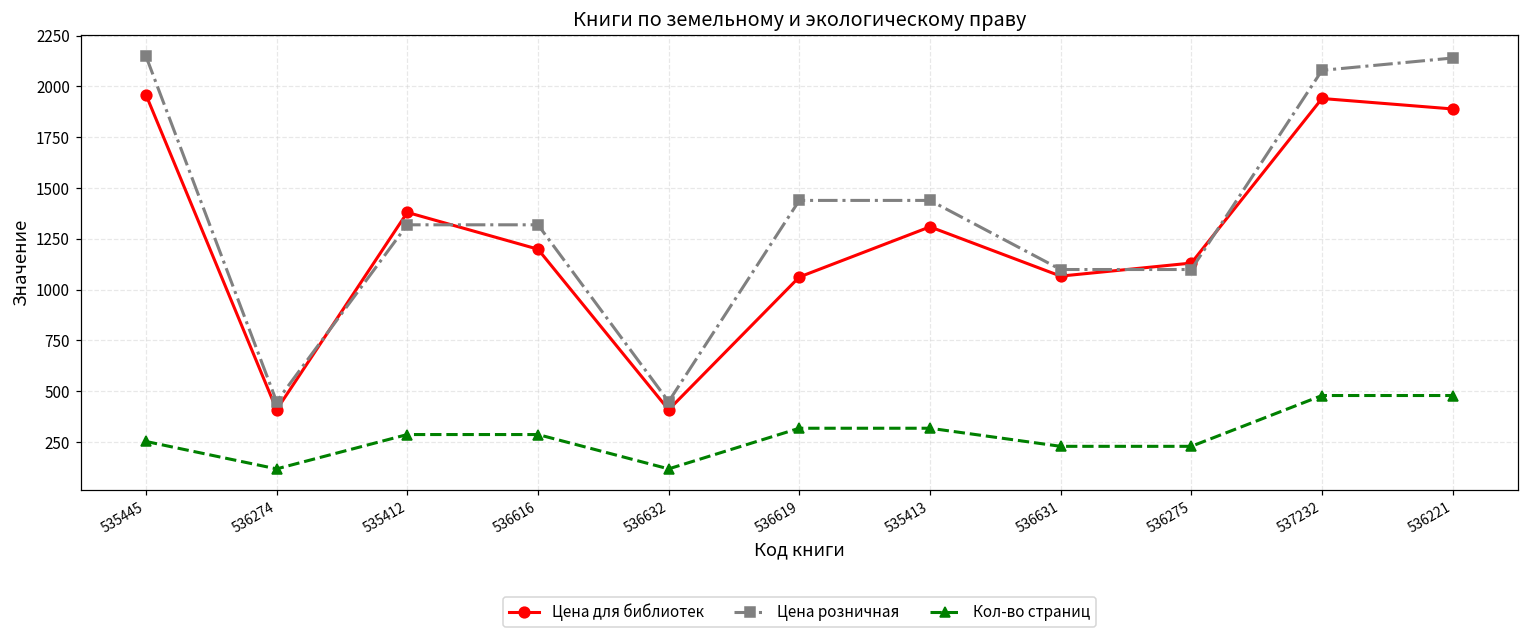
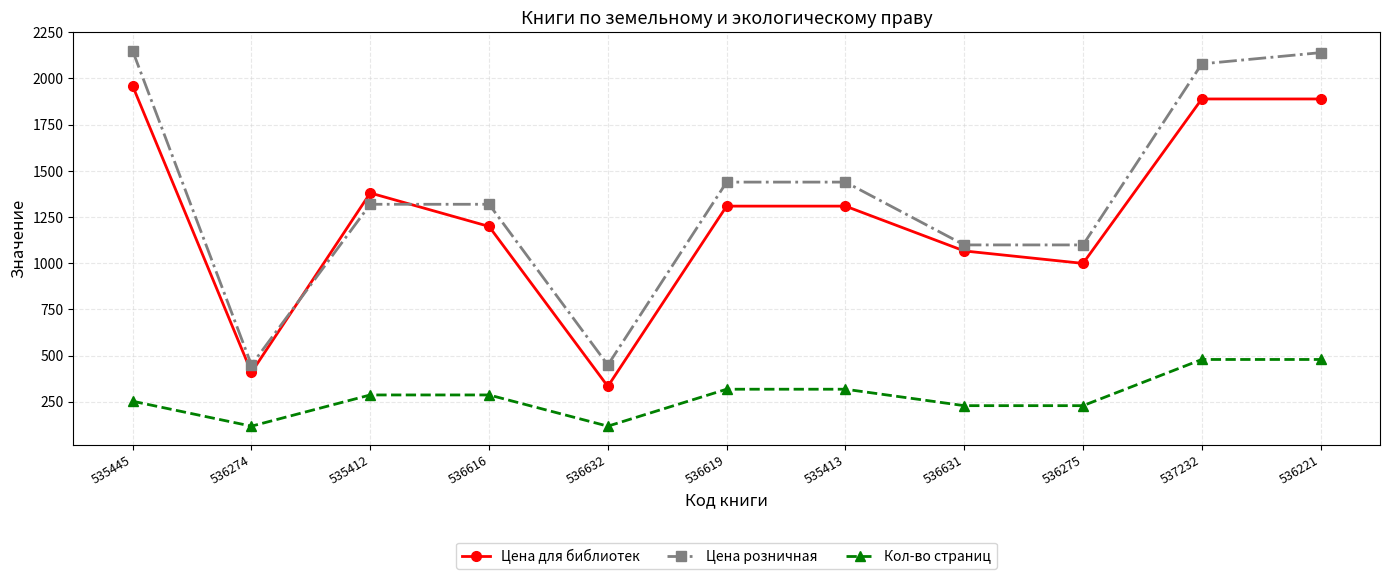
Цена для библиотек, 536632: 410 -> 330
Цена для библиотек, 536619: 1060 -> 1310
Цена для библиотек, 536275: 1130 -> 1000
Цена для библиотек, 537232: 1940 -> 1890
